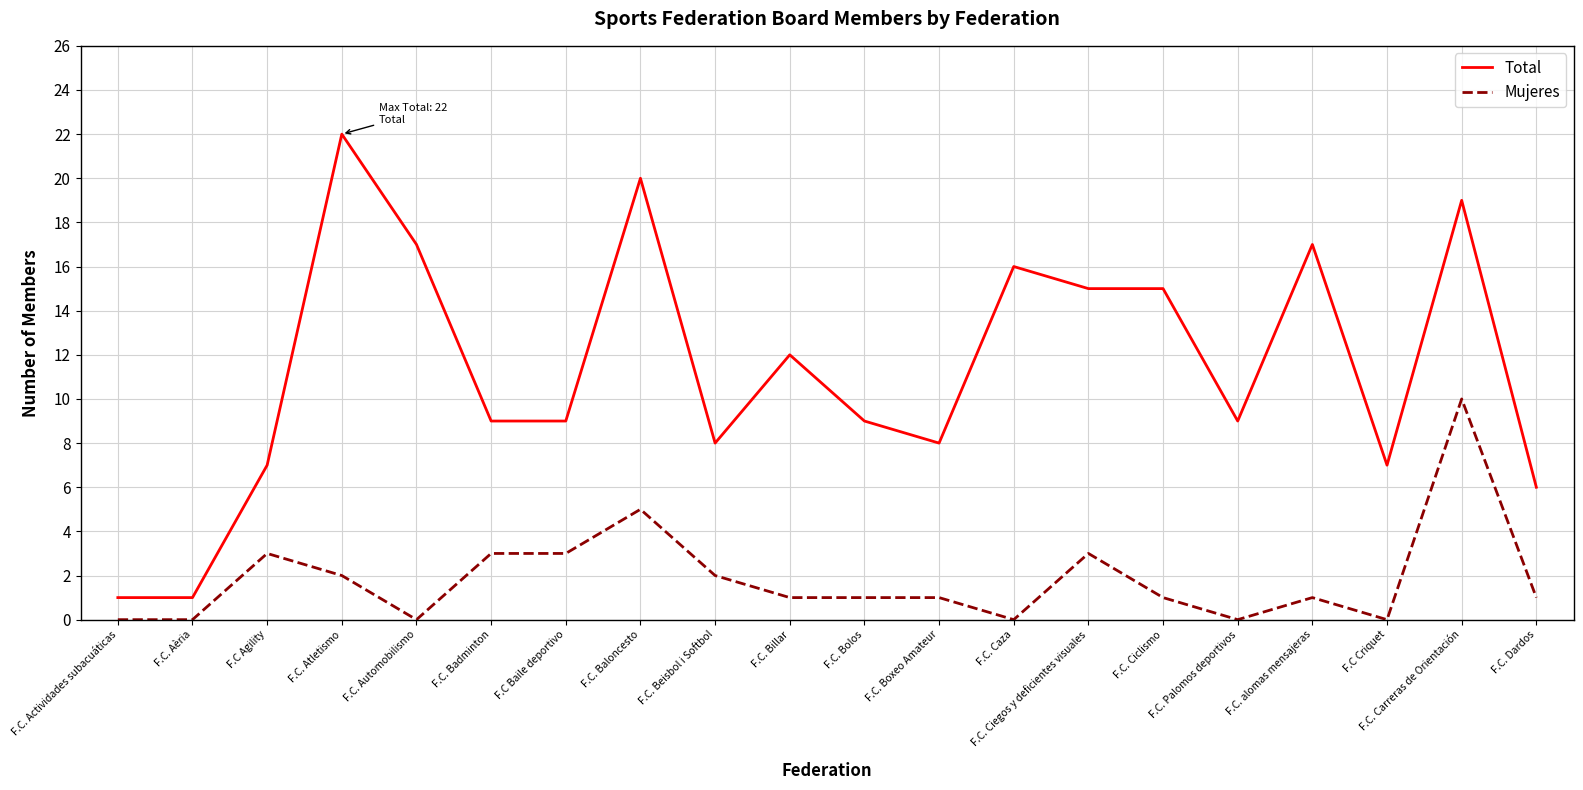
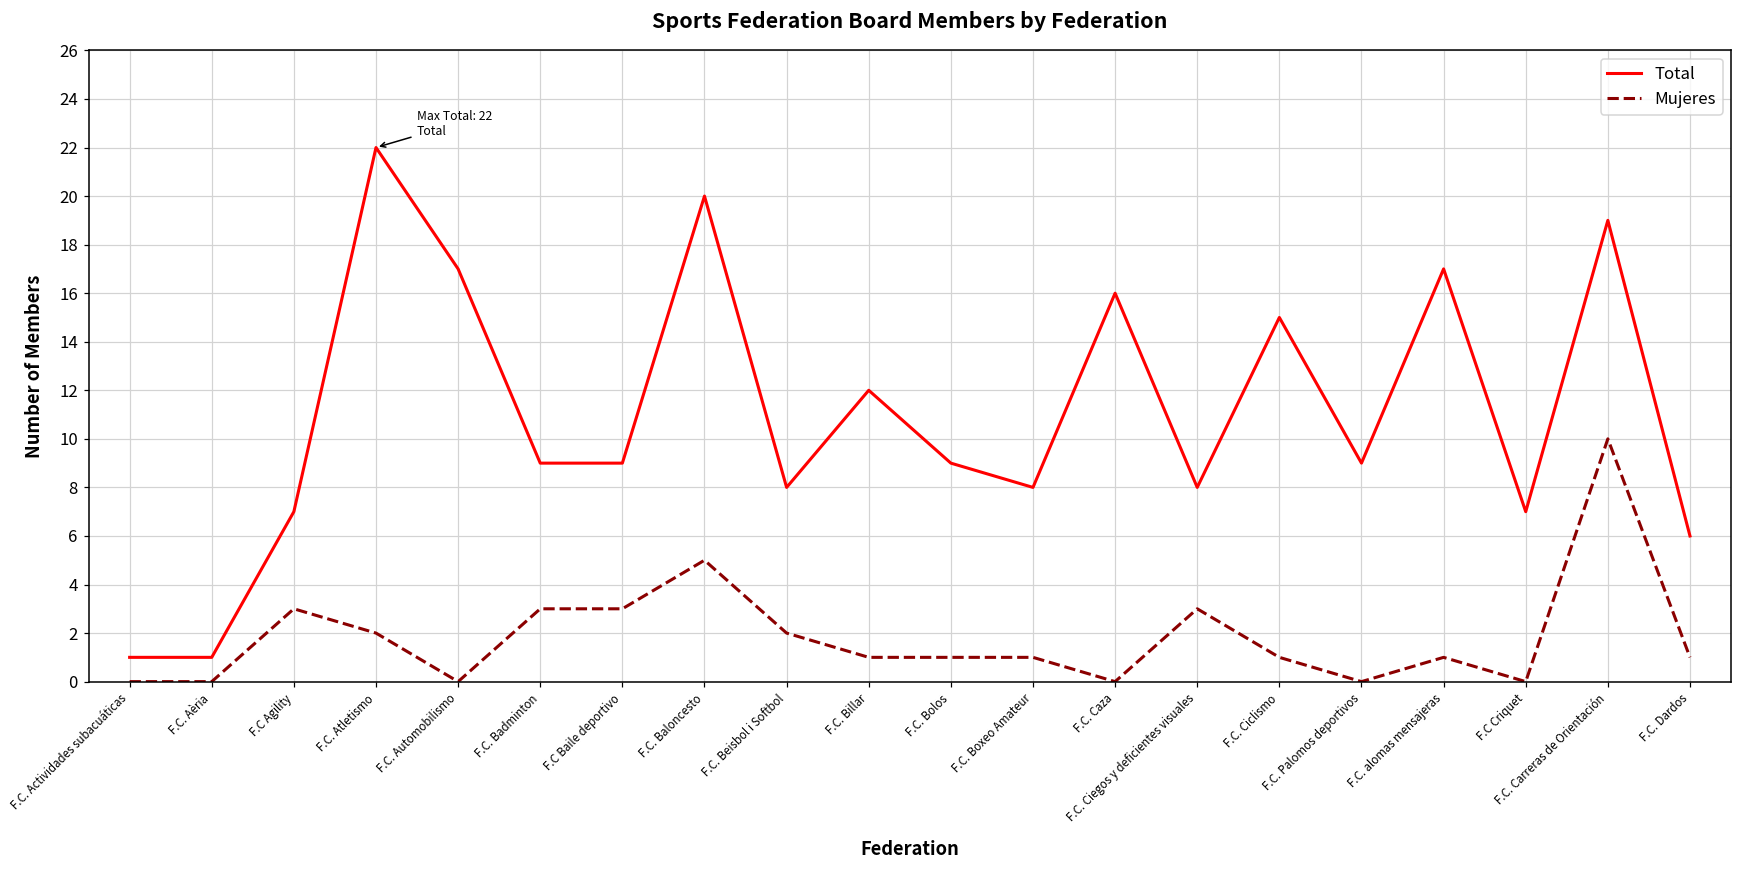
Total, F.C. Ciegos y deficientes visuales: 15 -> 8
